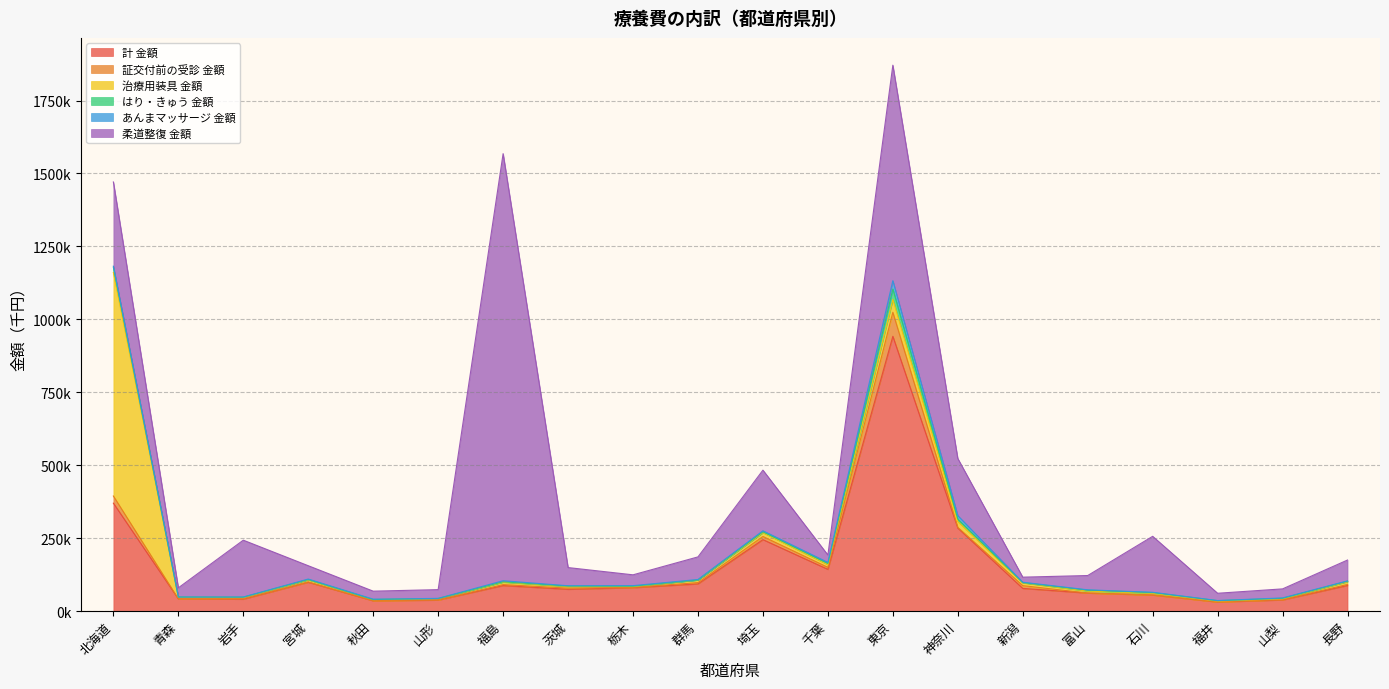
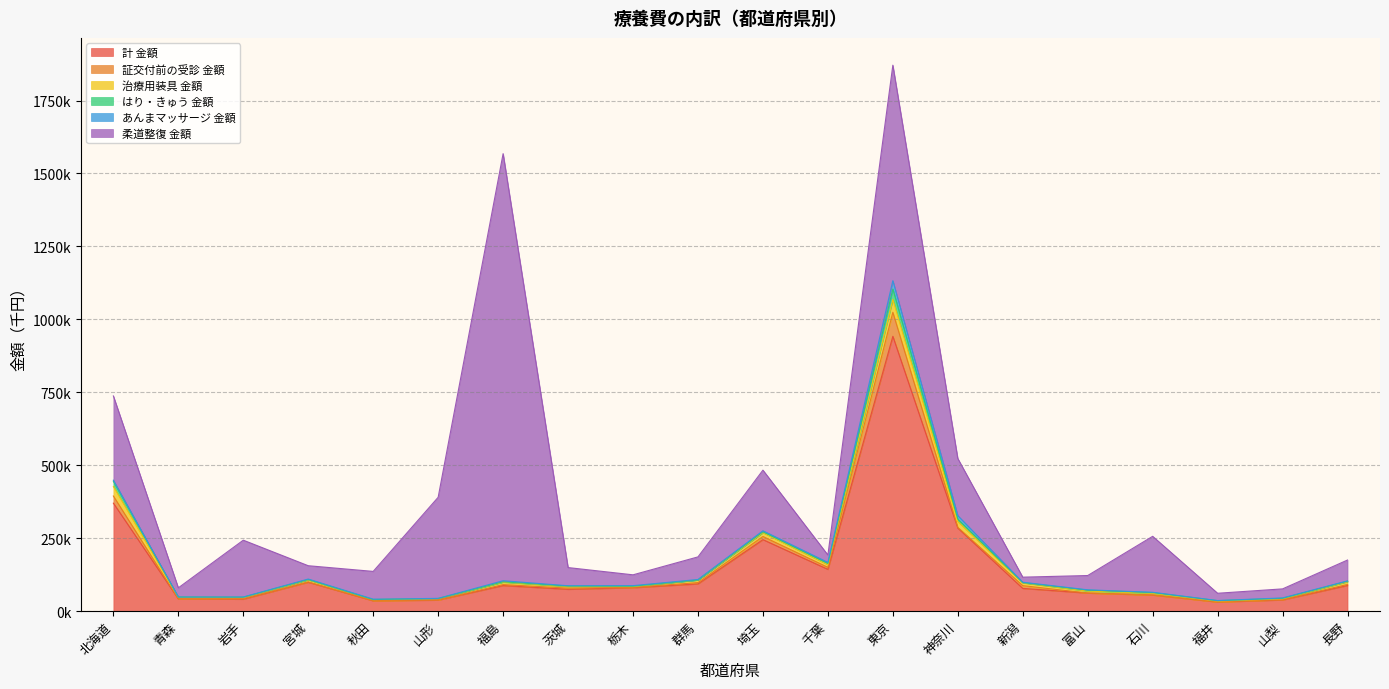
治療用装具 金額, 北海道: 770000 -> 30000
柔道整復 金額, 秋田: 30000 -> 100000
柔道整復 金額, 山形: 30000 -> 350000
